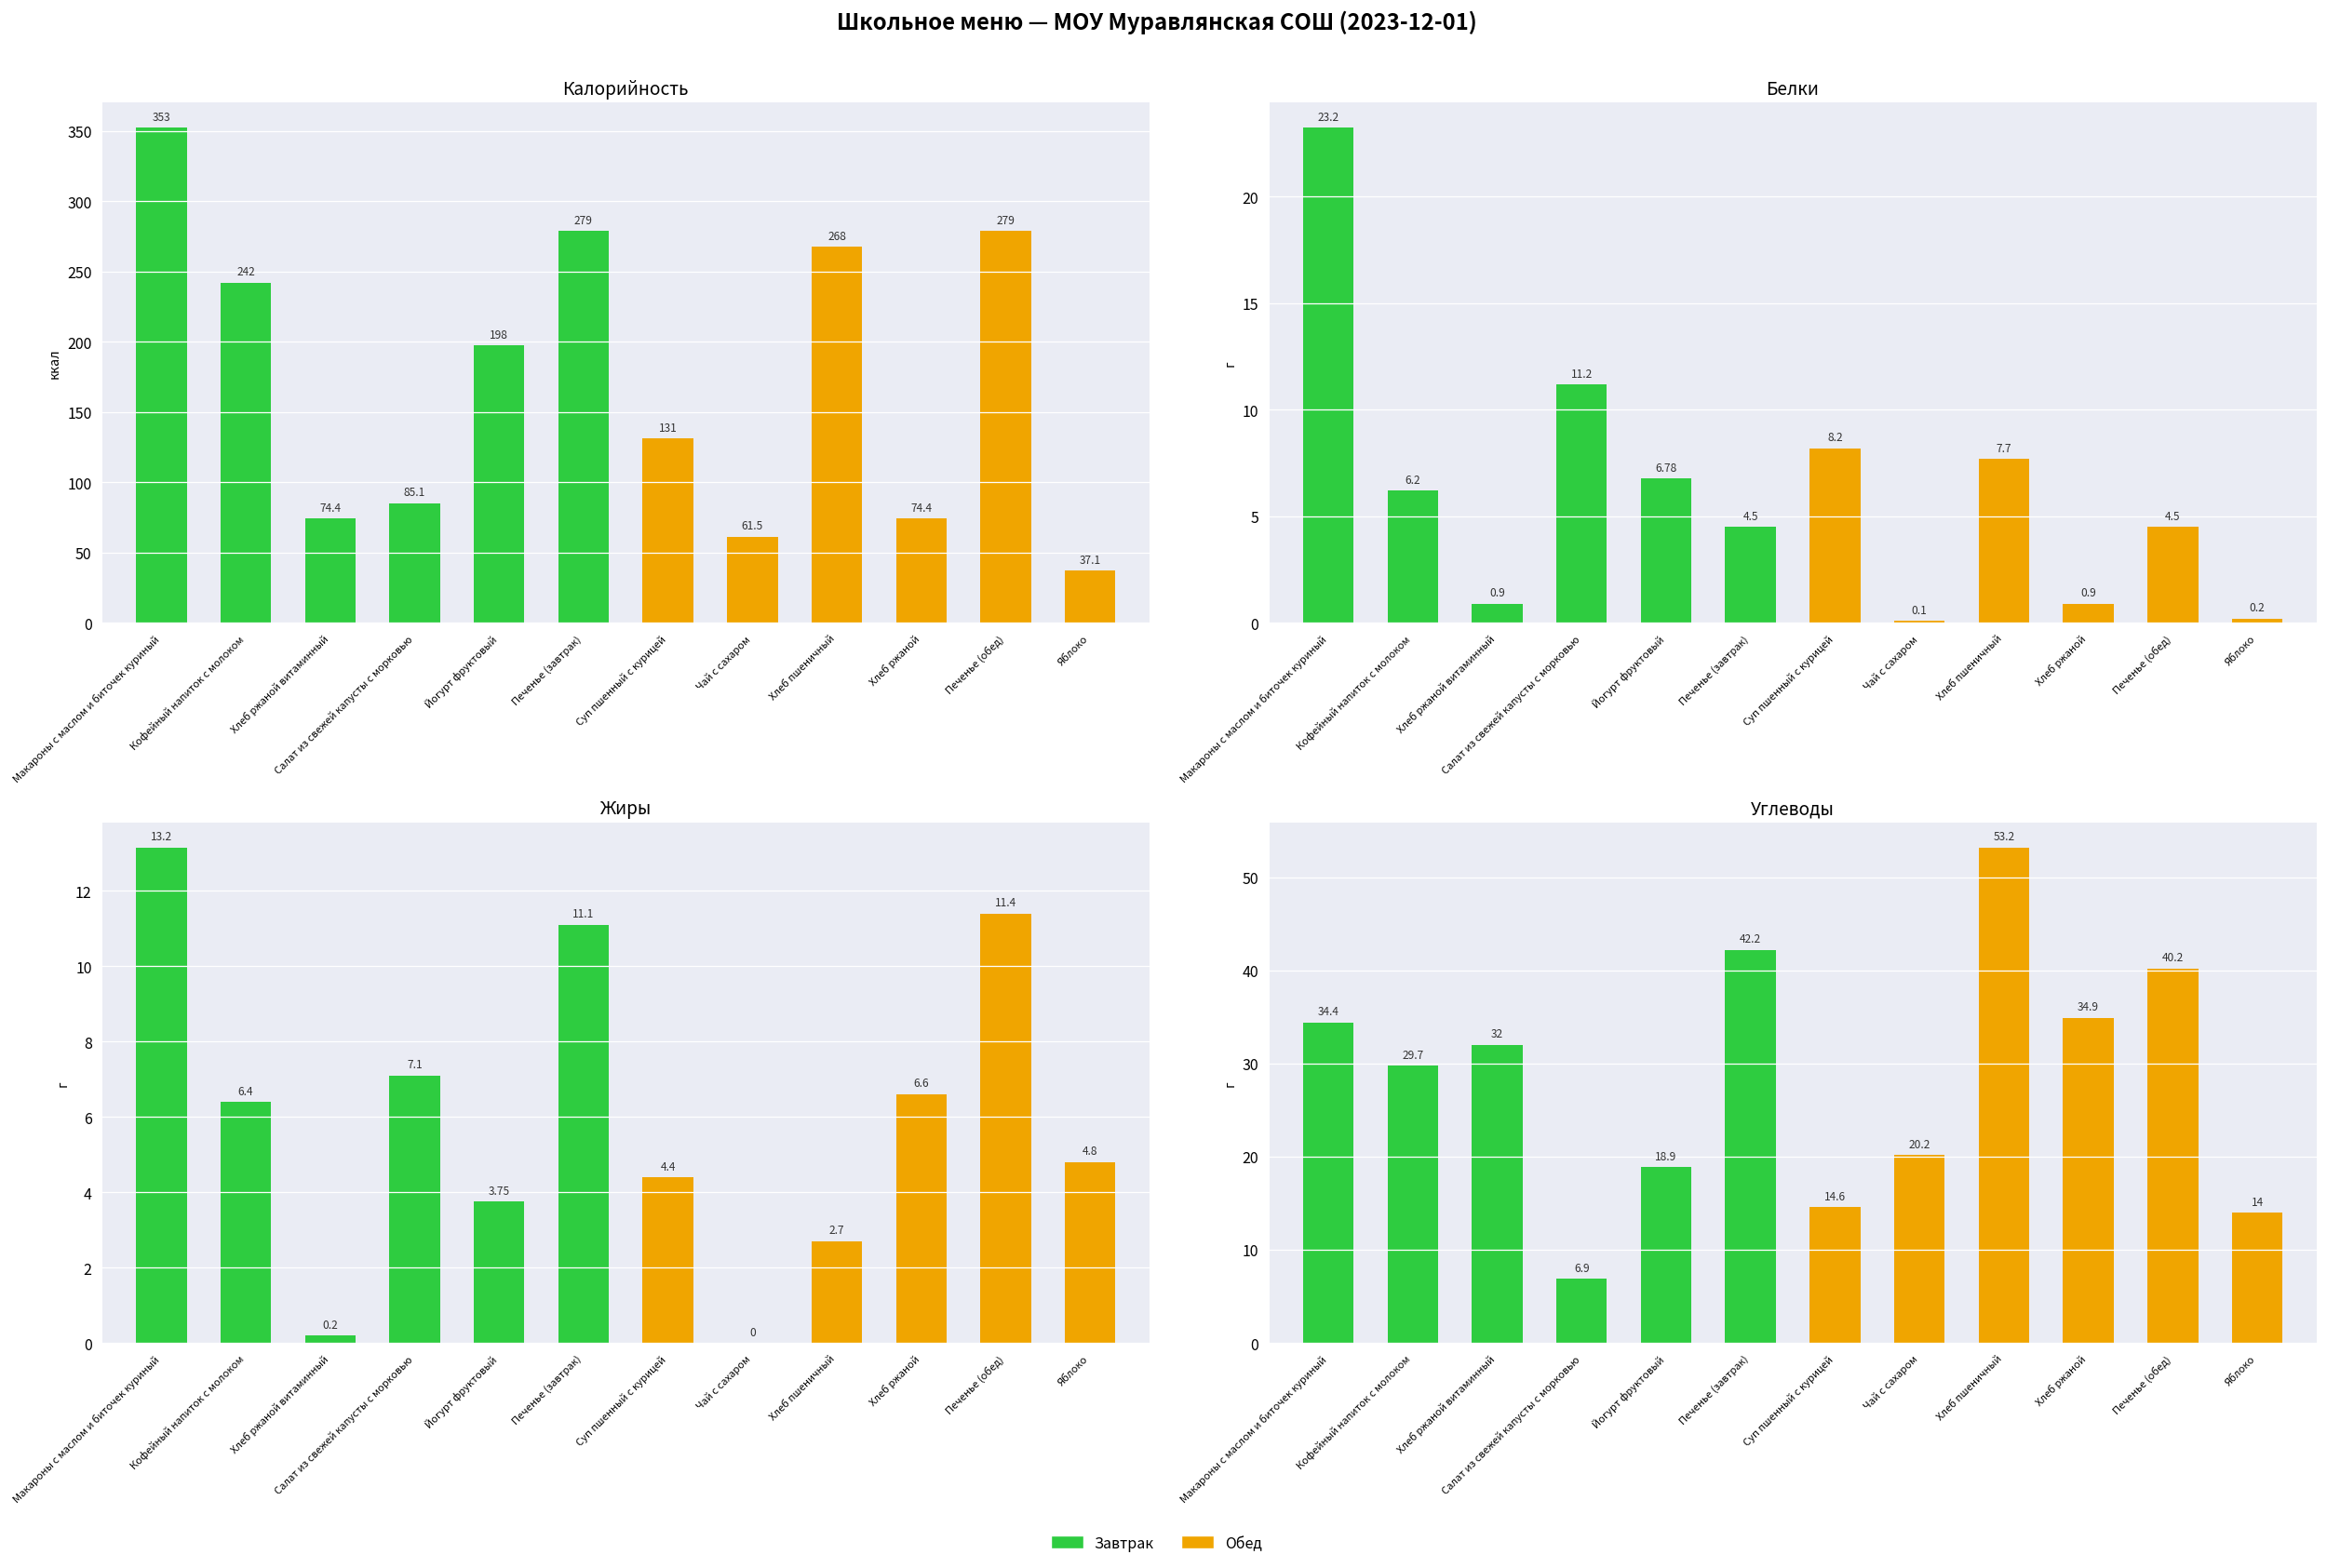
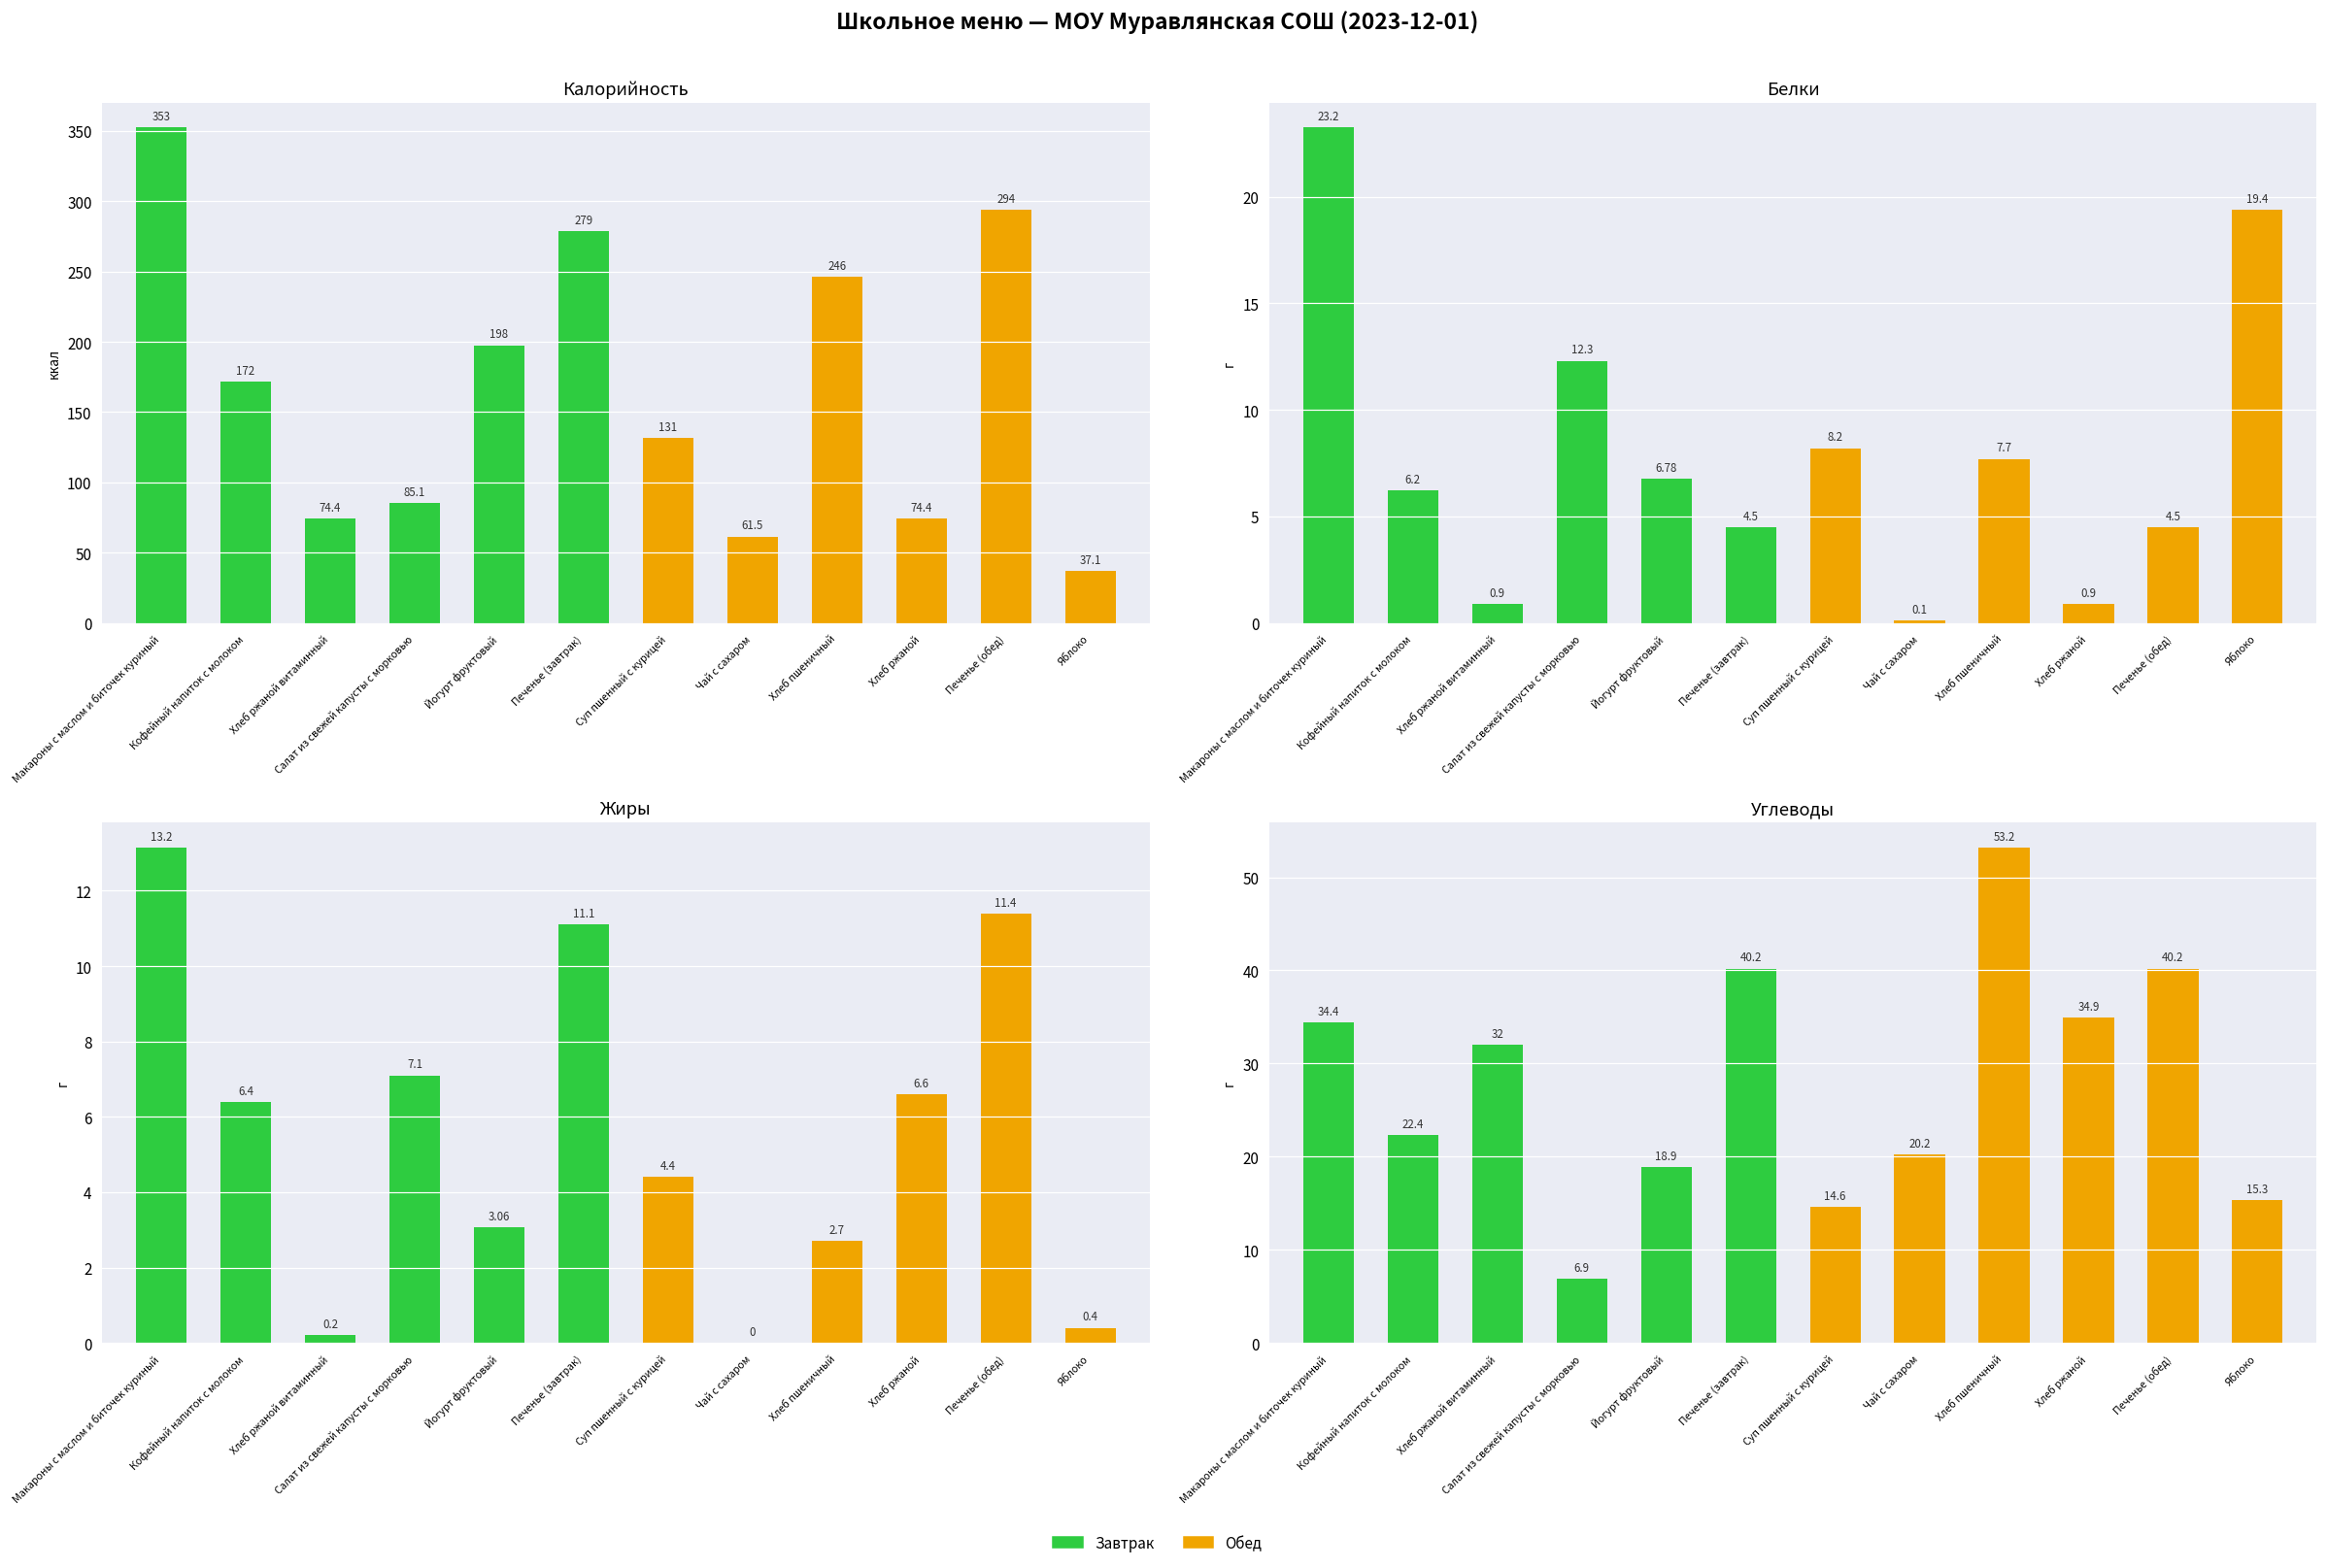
Калорийность, Кофейный напиток с молоком: 242 -> 172
Калорийность, Хлеб пшеничный: 268 -> 246
Калорийность, Печенье (обед): 279 -> 294
Белки, Салат из свежей капусты с морковью: 11.2 -> 12.3
Белки, Яблоко: 0.2 -> 19.4
Жиры, Йогурт фруктовый: 3.75 -> 3.06
Жиры, Яблоко: 4.8 -> 0.4
Углеводы, Кофейный напиток с молоком: 29.7 -> 22.4
Углеводы, Печенье (завтрак): 42.2 -> 40.2
Углеводы, Яблоко: 14 -> 15.3
